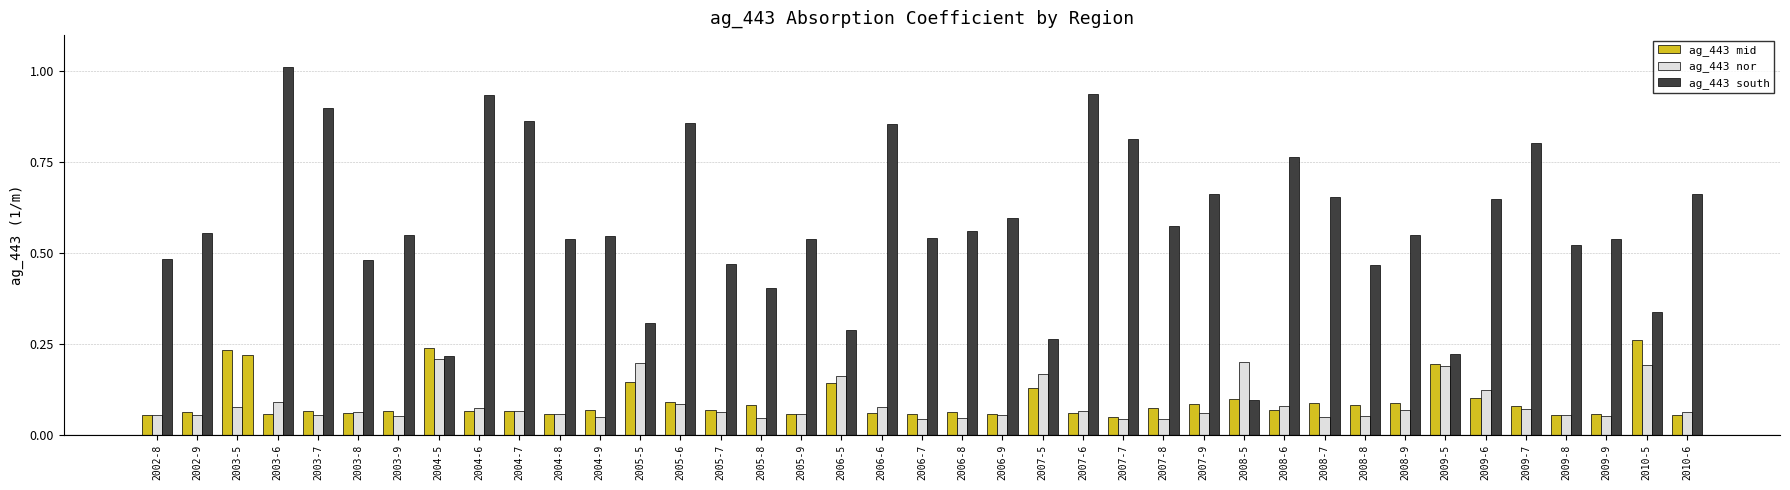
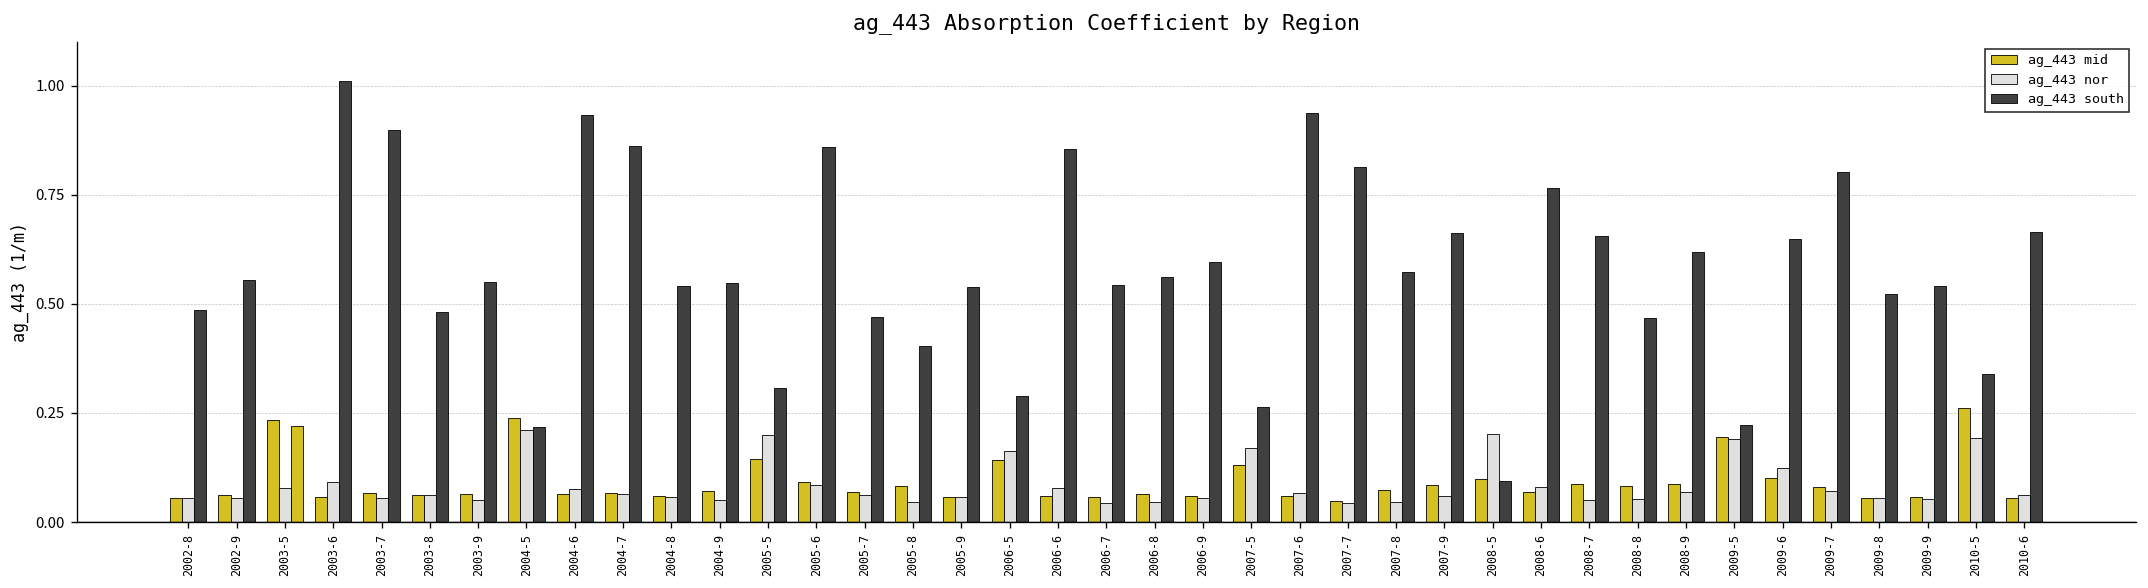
ag_443 south, 2008-9: 0.55 -> 0.62
